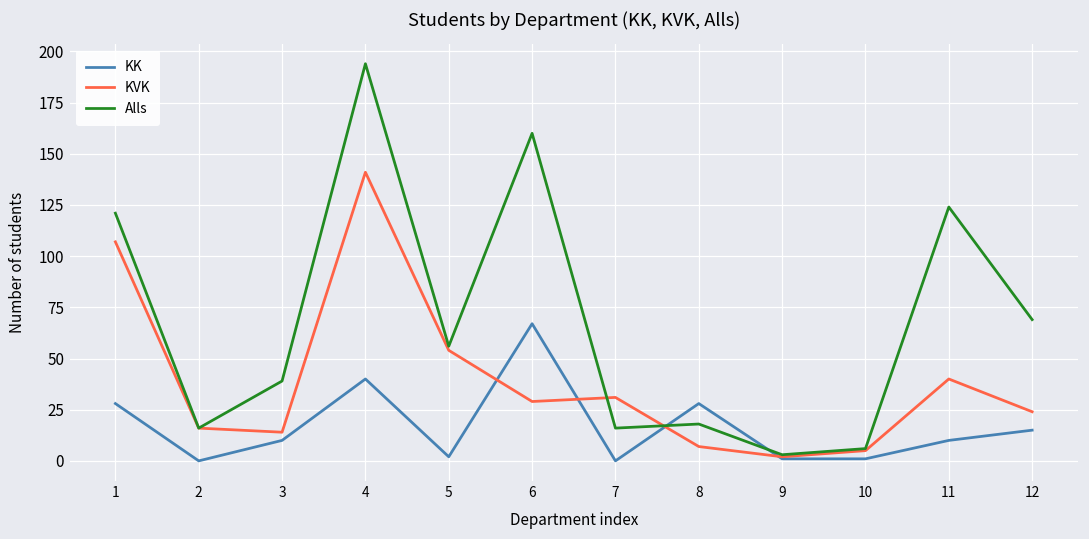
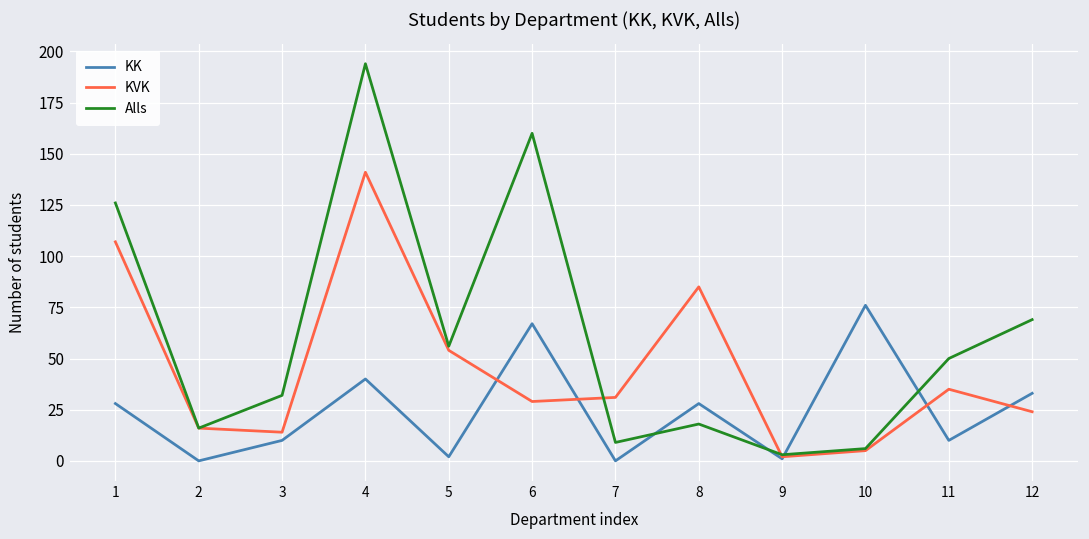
Alls, 1: 121 -> 126
Alls, 3: 39 -> 32
Alls, 7: 16 -> 9
KVK, 8: 7 -> 85
KK, 10: 1 -> 76
KVK, 11: 40 -> 35
Alls, 11: 124 -> 50
KK, 12: 15 -> 33
